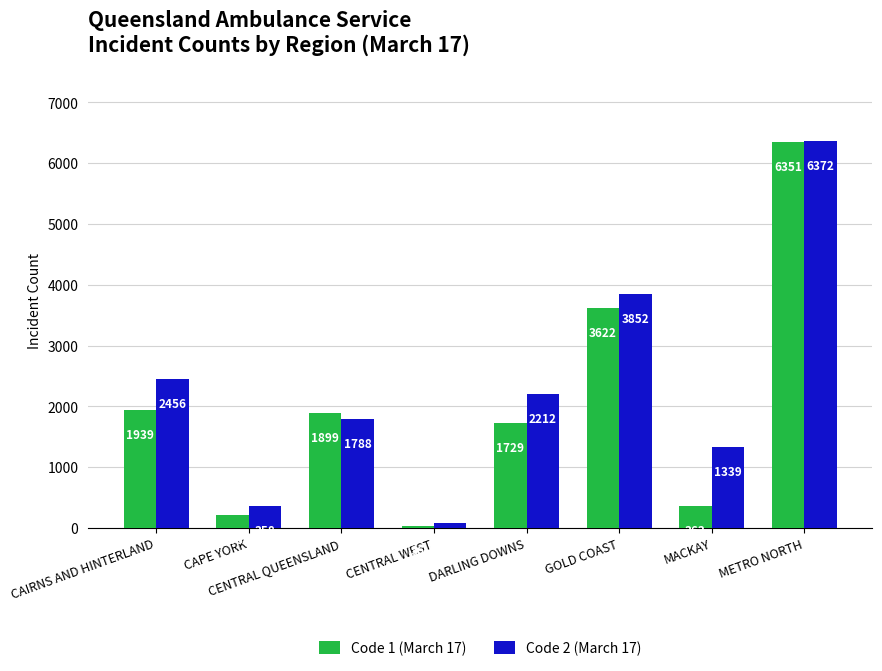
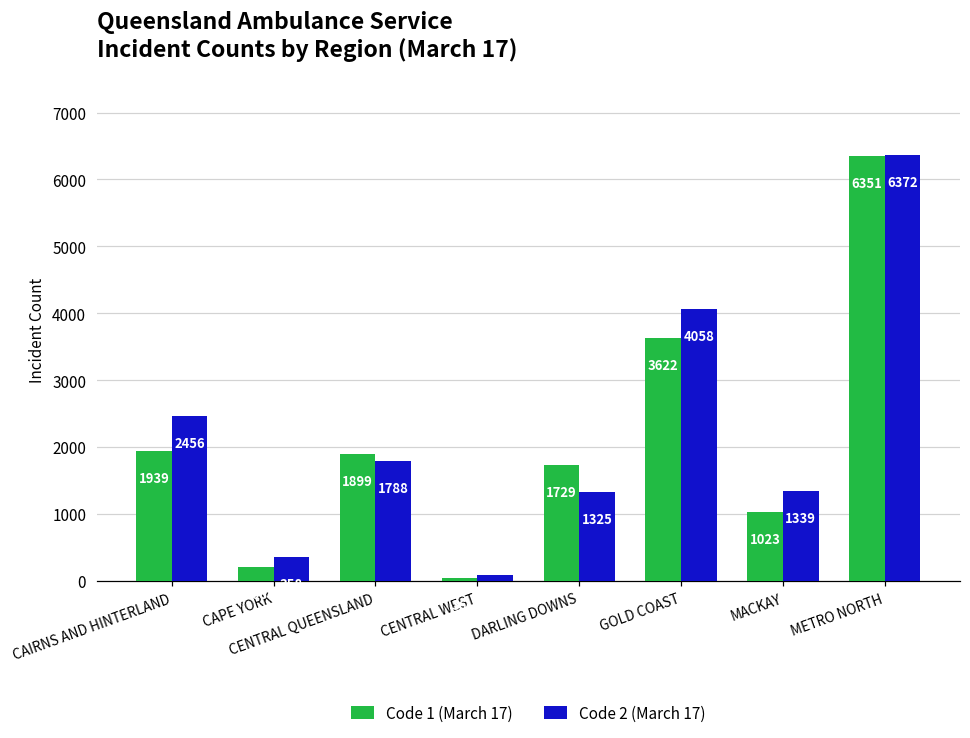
Code 2 (March 17), DARLING DOWNS: 2212 -> 1325
Code 2 (March 17), GOLD COAST: 3852 -> 4058
Code 1 (March 17), MACKAY: 400 -> 1000
